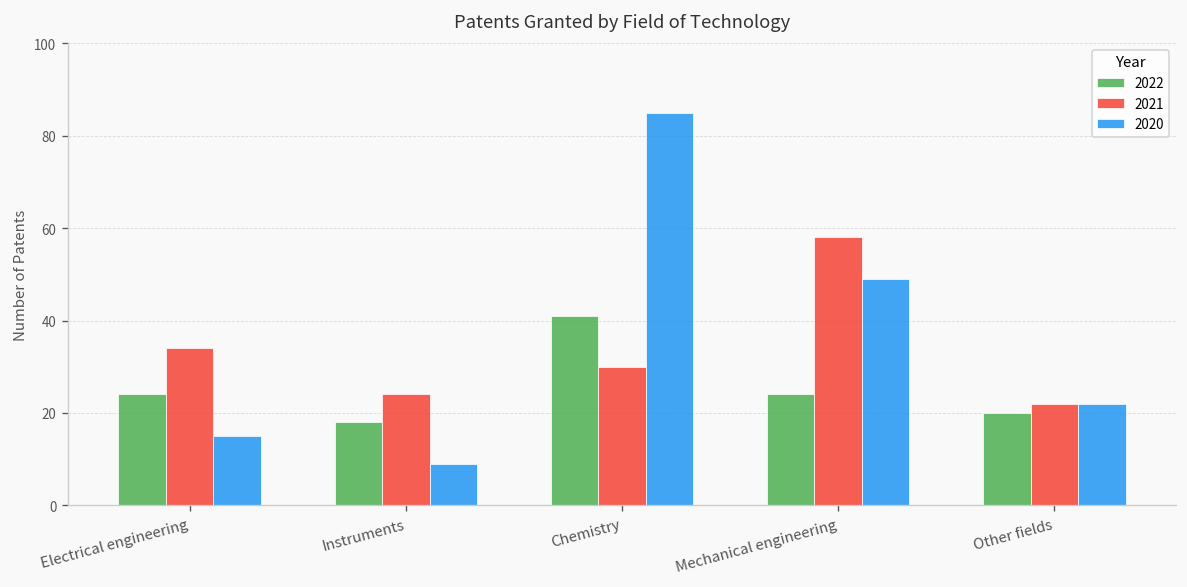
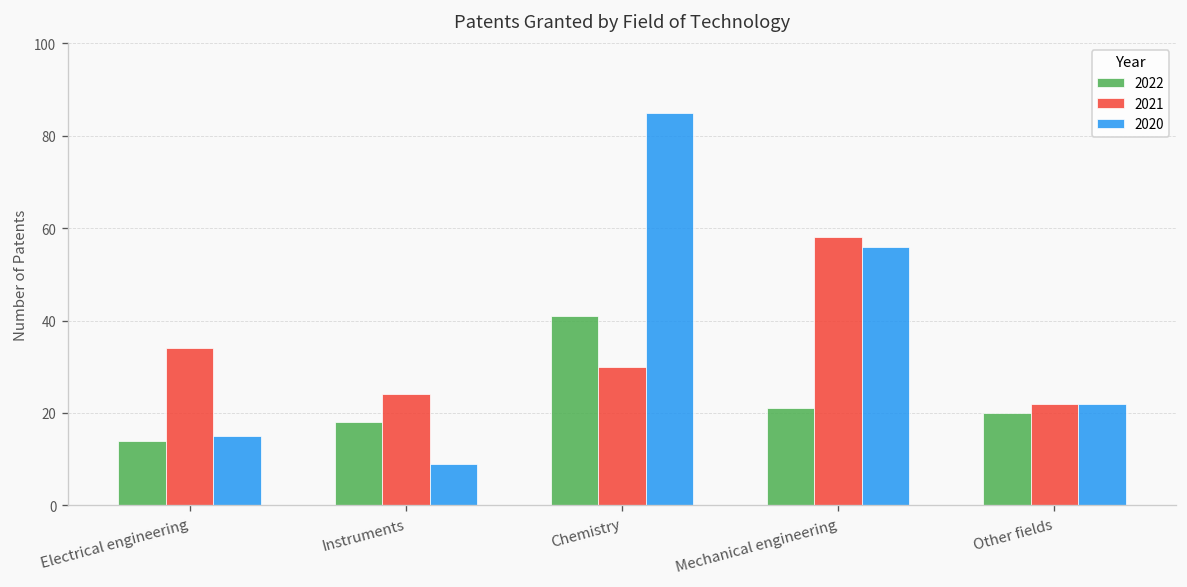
2022, Electrical engineering: 24 -> 14
2022, Mechanical engineering: 24 -> 21
2020, Mechanical engineering: 49 -> 56
